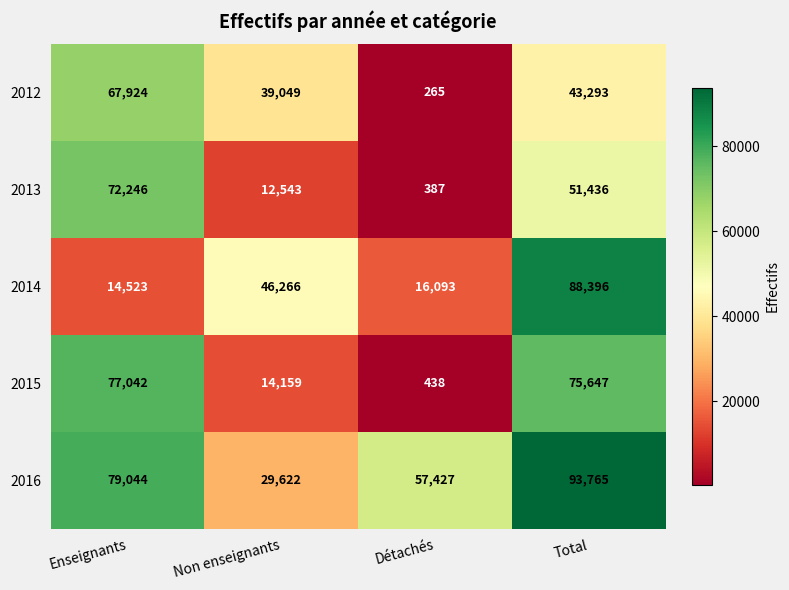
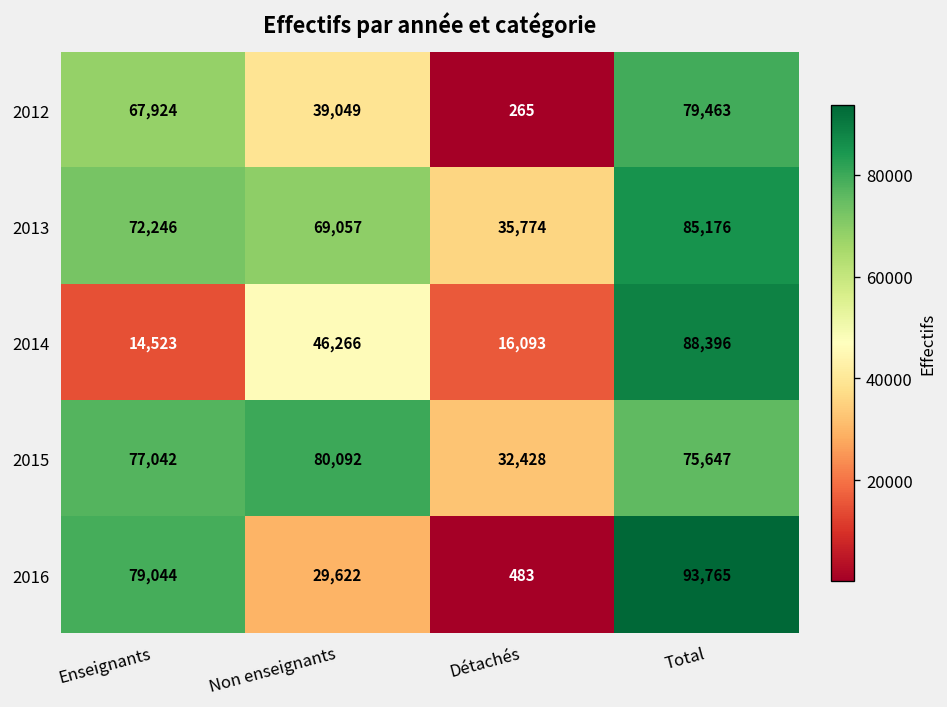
2012, Total: 43,293 -> 79,463
2013, Non enseignants: 12,543 -> 69,057
2013, Détachés: 387 -> 35,774
2013, Total: 51,436 -> 85,176
2015, Non enseignants: 14,159 -> 80,092
2015, Détachés: 438 -> 32,428
2016, Détachés: 57,427 -> 483
